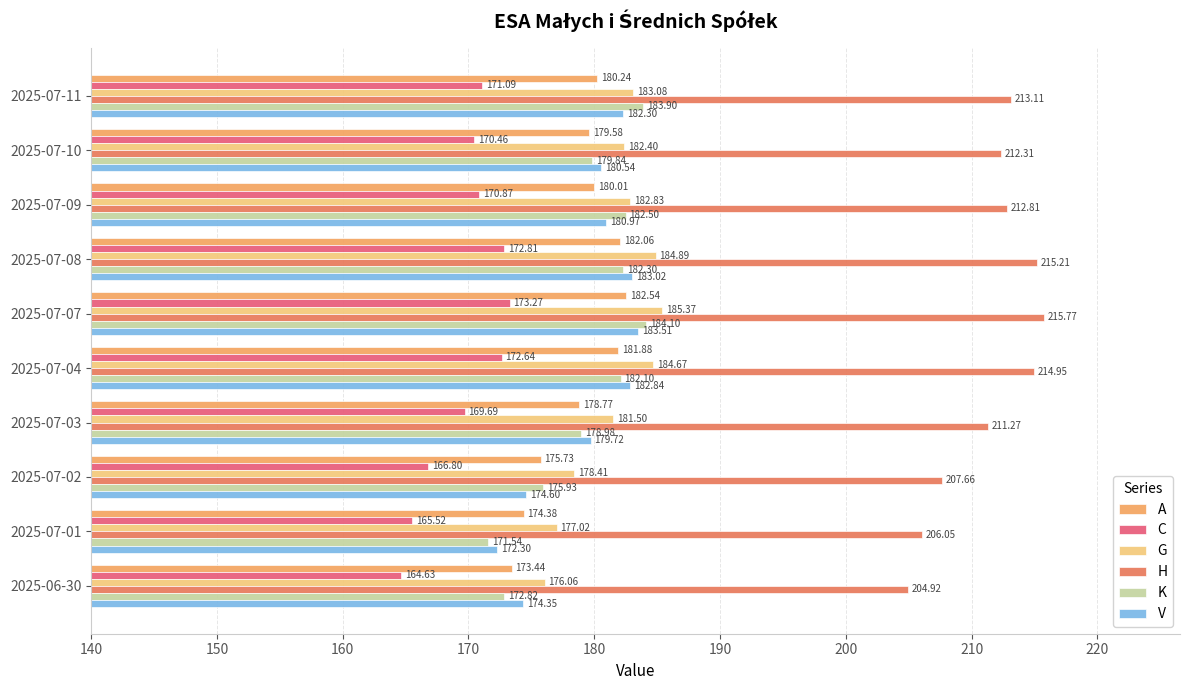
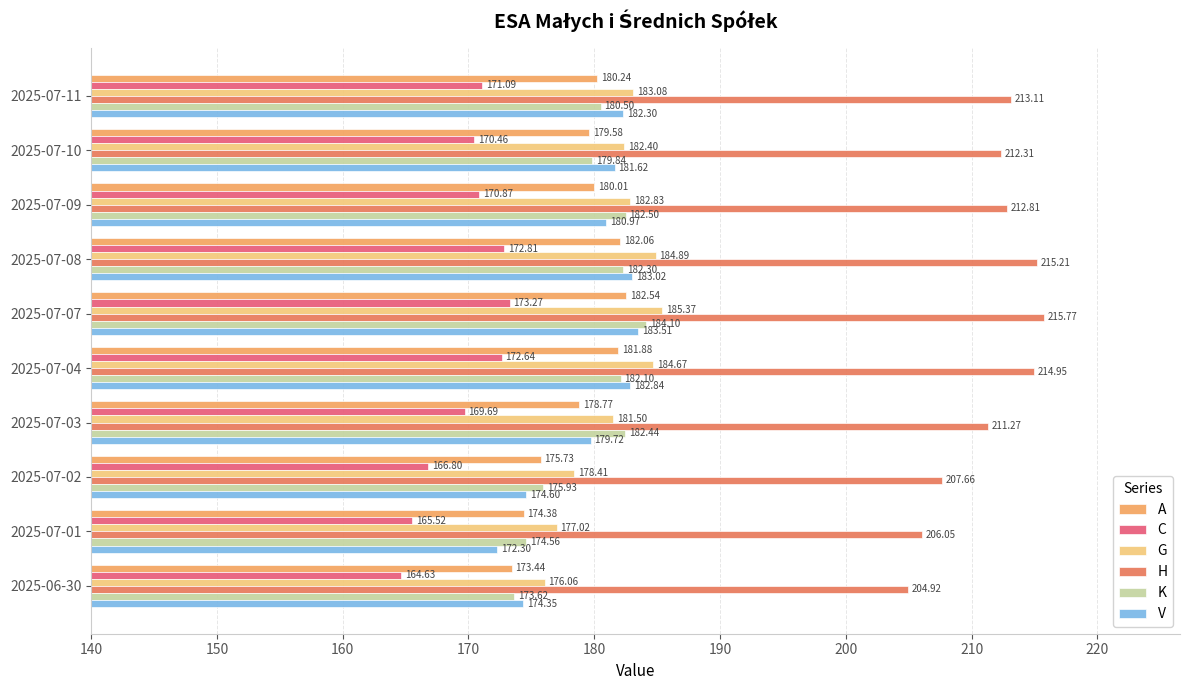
K, 2025-07-11: 183.90 -> 180.50
V, 2025-07-10: 180.54 -> 181.62
K, 2025-07-03: 178.98 -> 182.44
K, 2025-07-01: 171.54 -> 174.56
K, 2025-06-30: 172.82 -> 173.62
